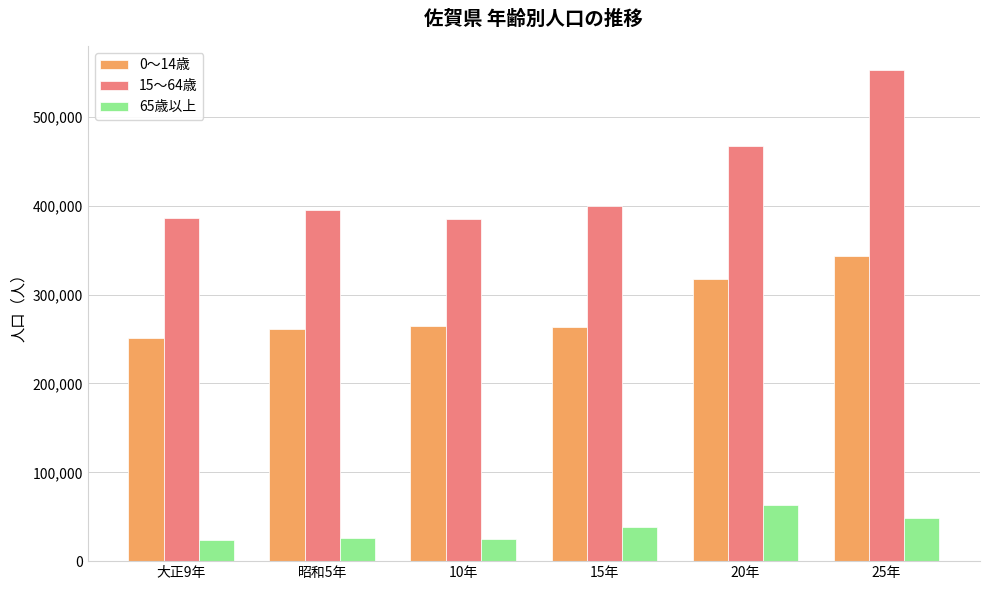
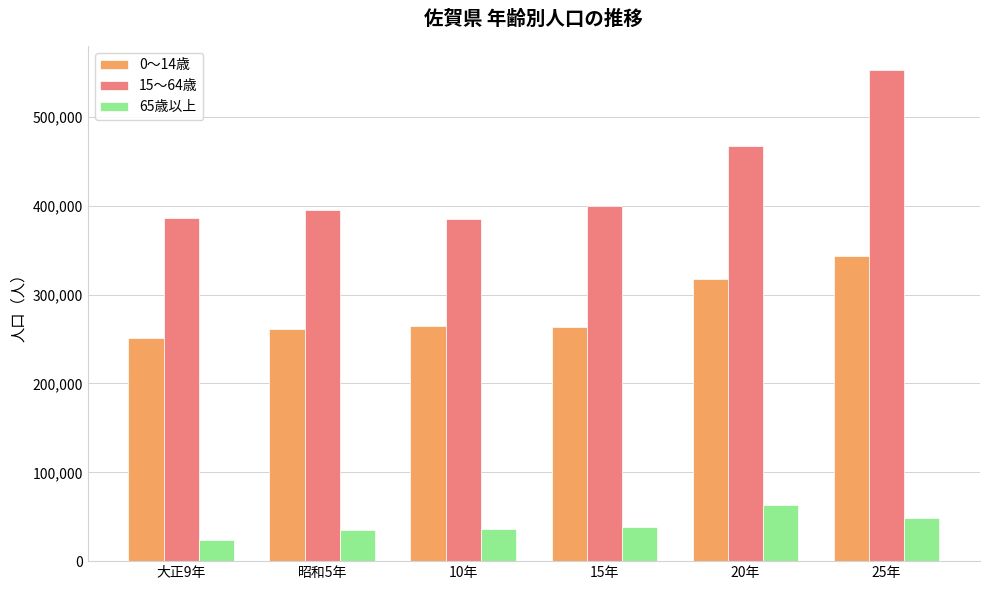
65歳以上, 昭和5年: 30,000 -> 40,000
65歳以上, 10年: 30,000 -> 40,000
